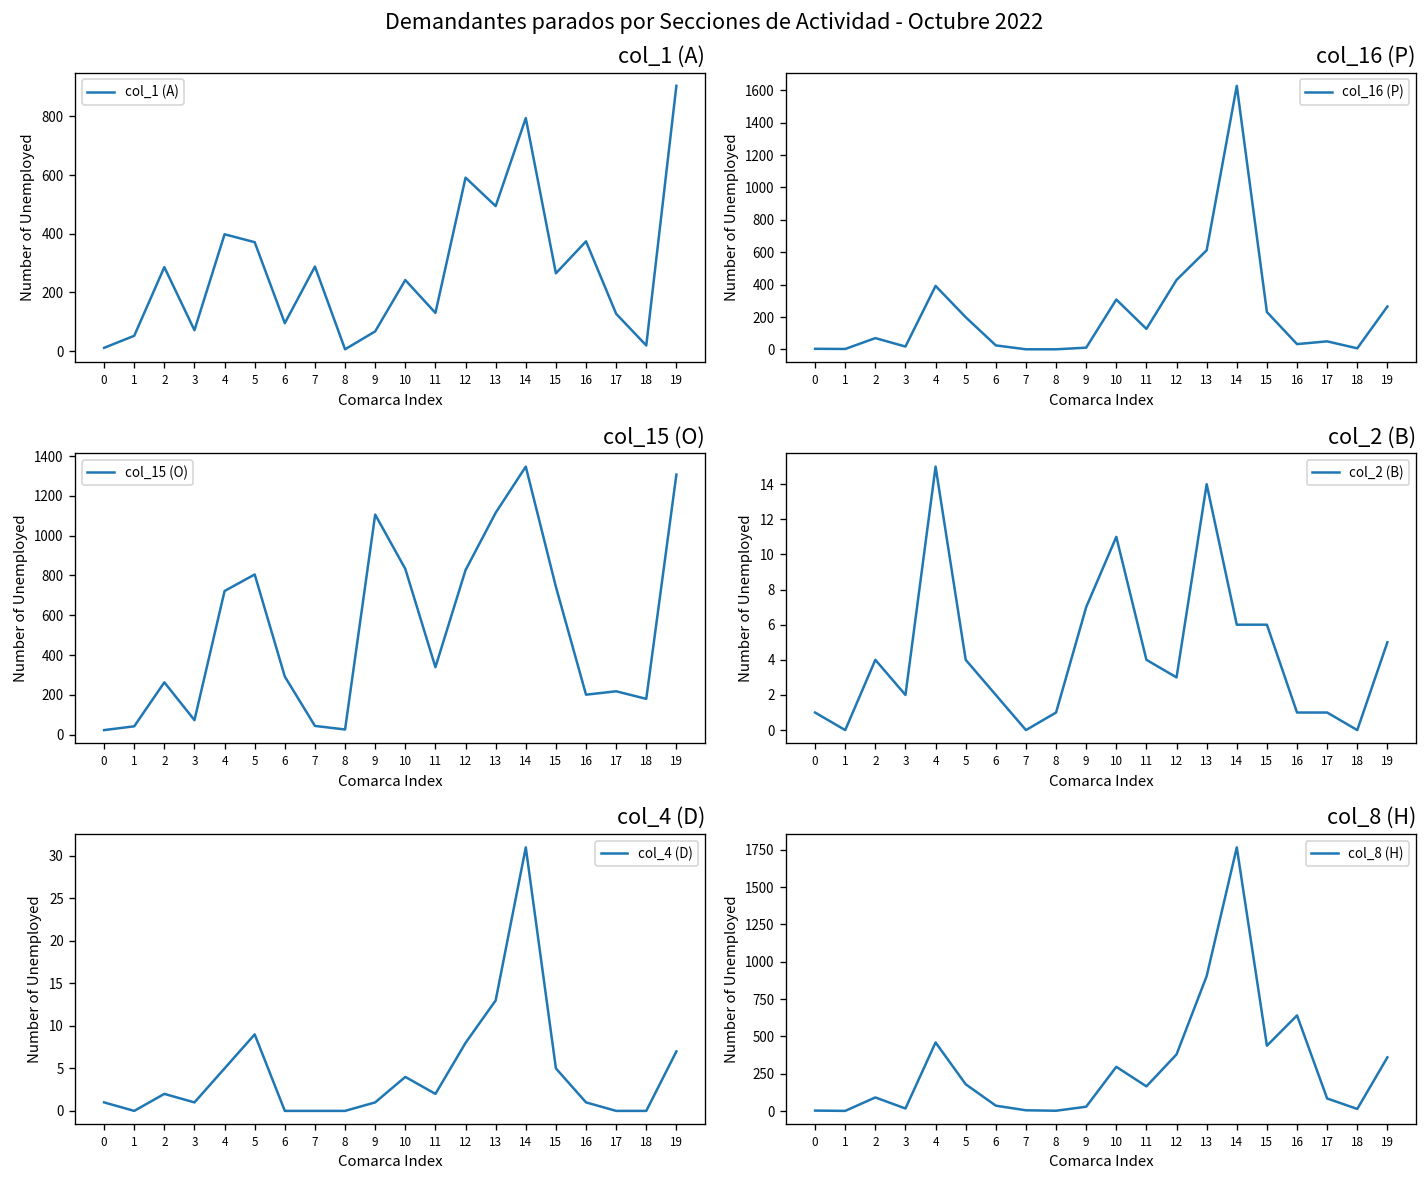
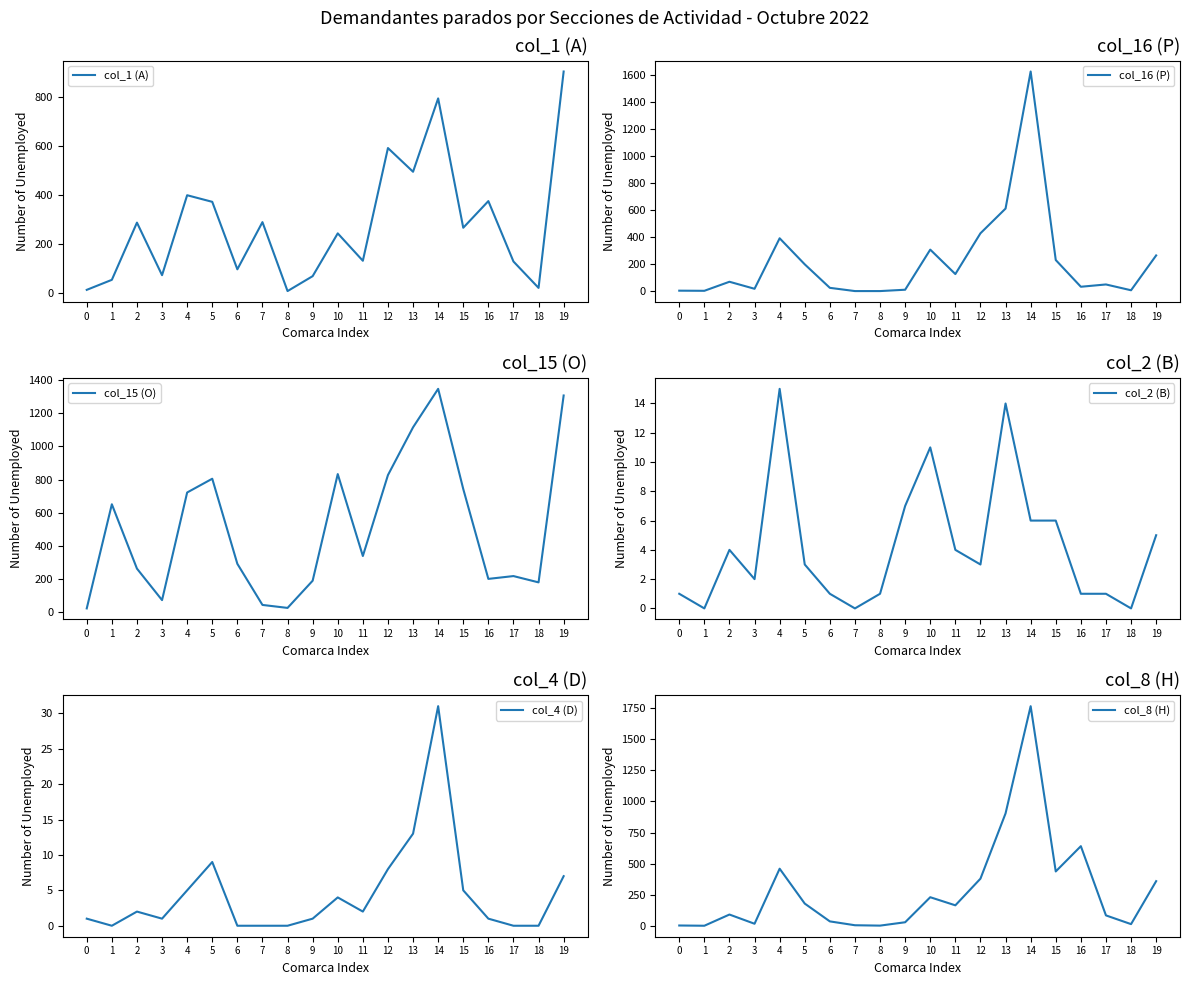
col_15 (O), 1: 40 -> 650
col_15 (O), 9: 1110 -> 190
col_2 (B), 5: 4 -> 3
col_2 (B), 6: 2 -> 1
col_8 (H), 10: 300 -> 230
